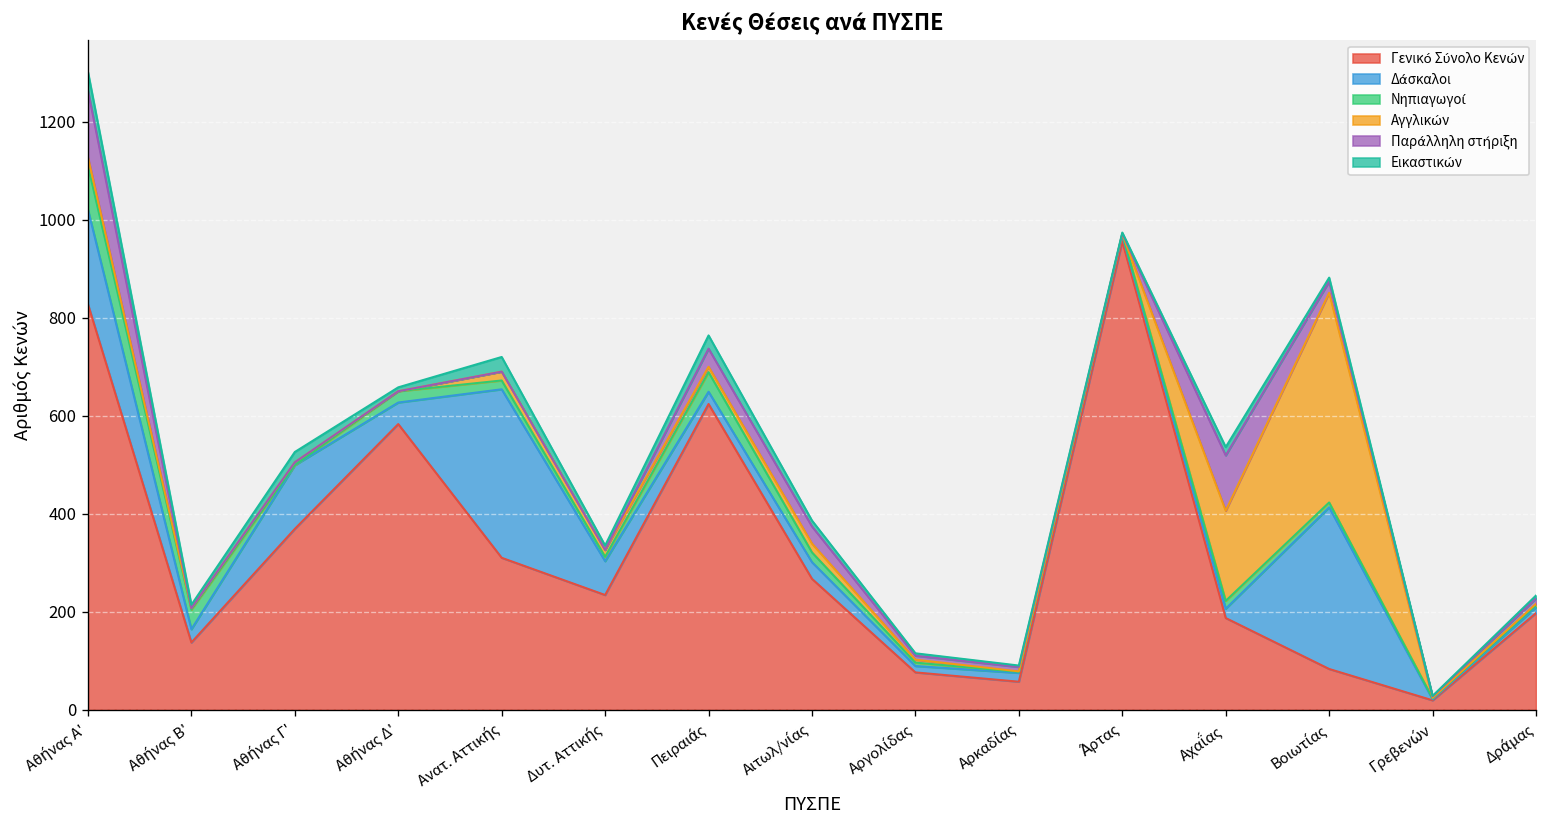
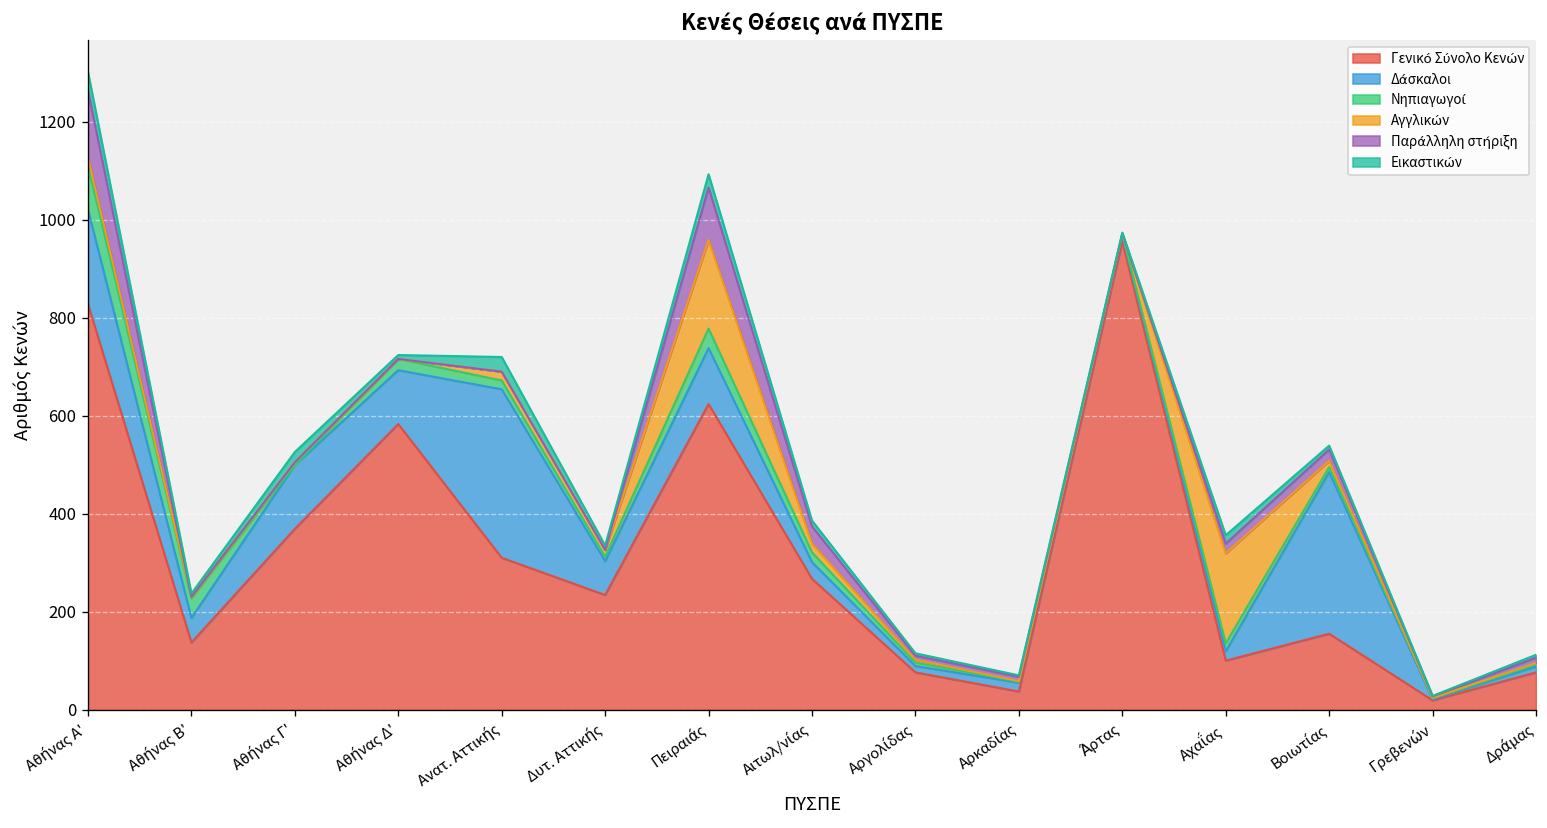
Δάσκαλοι, Αθήνας Β': 30 -> 50
Δάσκαλοι, Αθήνας Δ': 40 -> 110
Δάσκαλοι, Πειραιάς: 30 -> 110
Αγγλικών, Πειραιάς: 10 -> 180
Παράλληλη στήριξη, Πειραιάς: 40 -> 110
Γενικό Σύνολο Κενών, Αρκαδίας: 60 -> 40
Γενικό Σύνολο Κενών, Αχαΐας: 190 -> 100
Παράλληλη στήριξη, Αχαΐας: 110 -> 20
Γενικό Σύνολο Κενών, Βοιωτίας: 80 -> 160
Αγγλικών, Βοιωτίας: 430 -> 10
Γενικό Σύνολο Κενών, Δράμας: 200 -> 80
